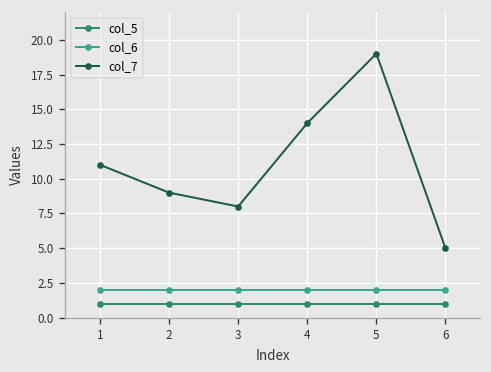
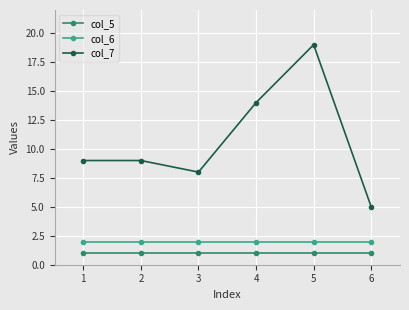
col_7, 1: 11 -> 9
